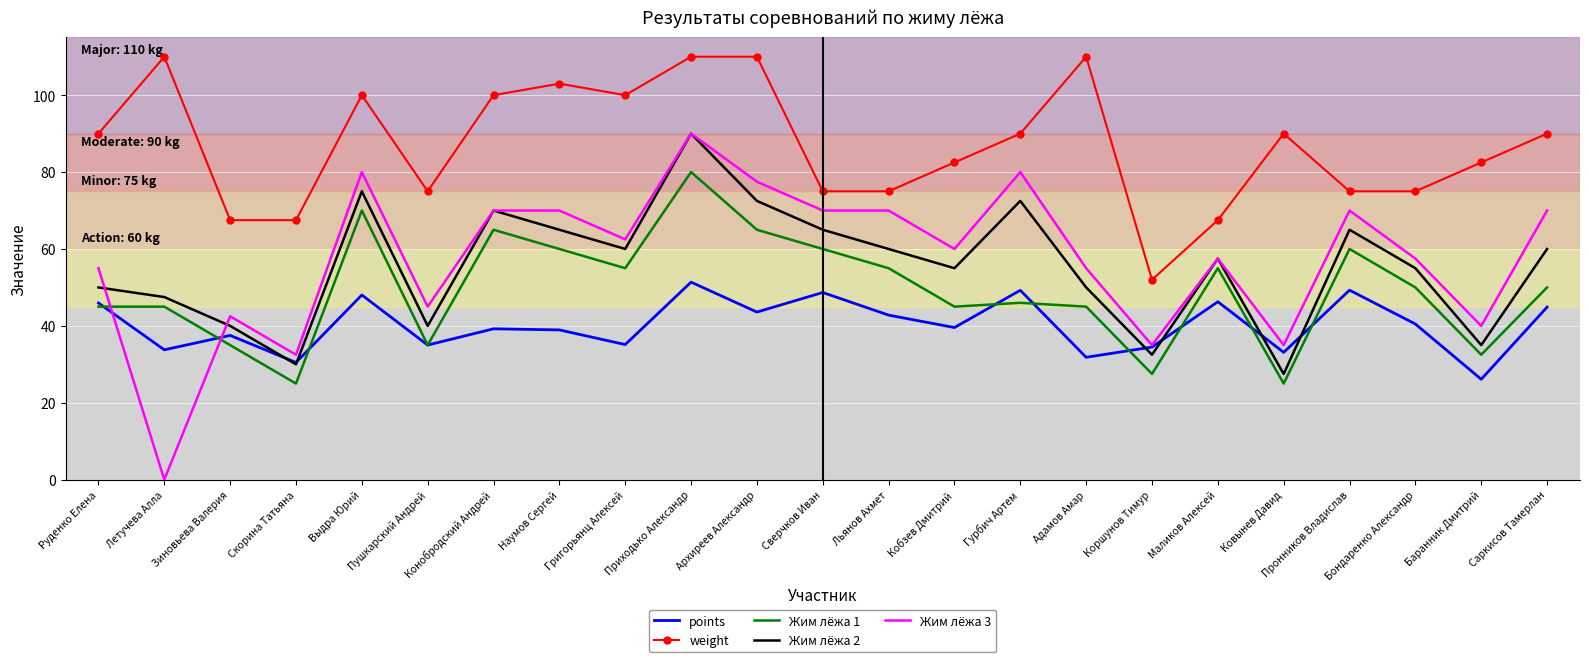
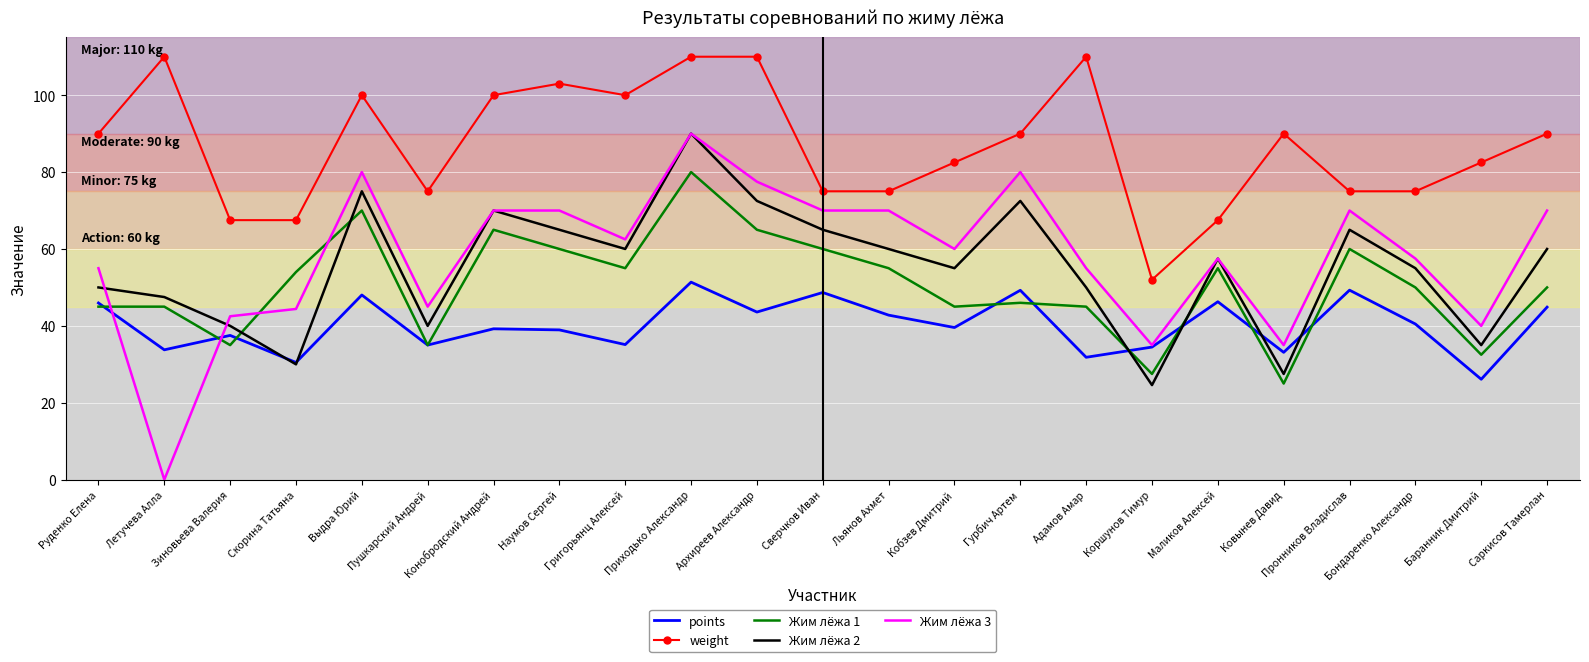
Жим лёжа 1, Скорина Татьяна: 25 -> 54
Жим лёжа 3, Скорина Татьяна: 33 -> 44
Жим лёжа 2, Коршунов Тимур: 33 -> 25
